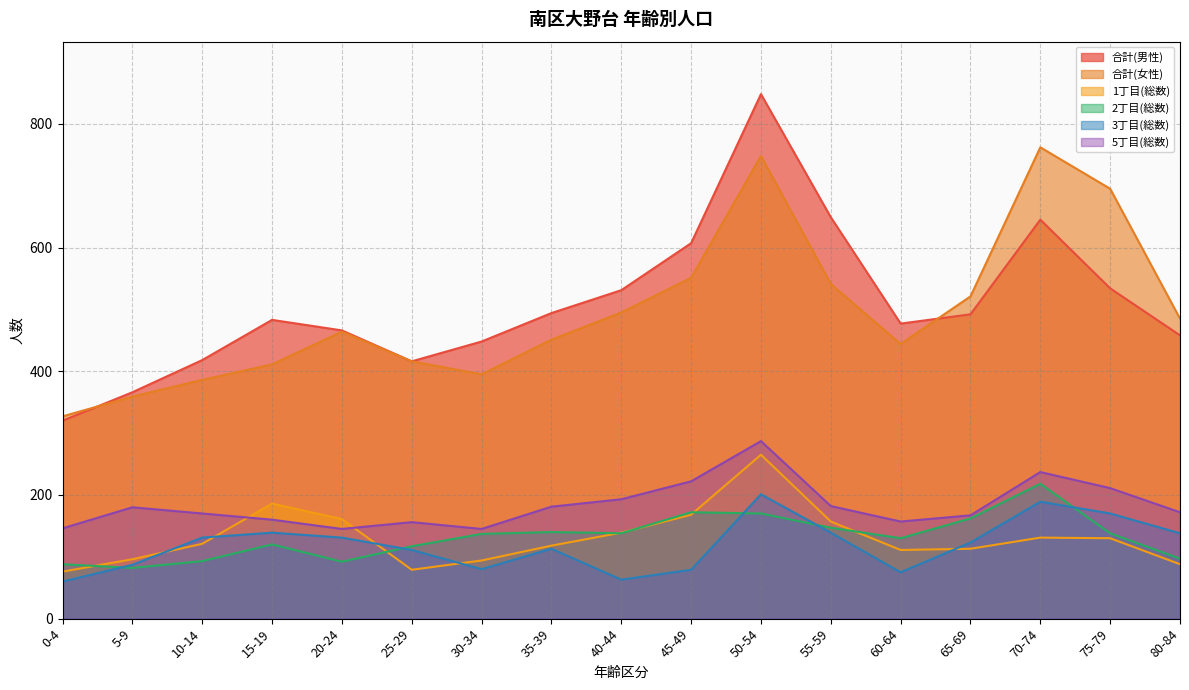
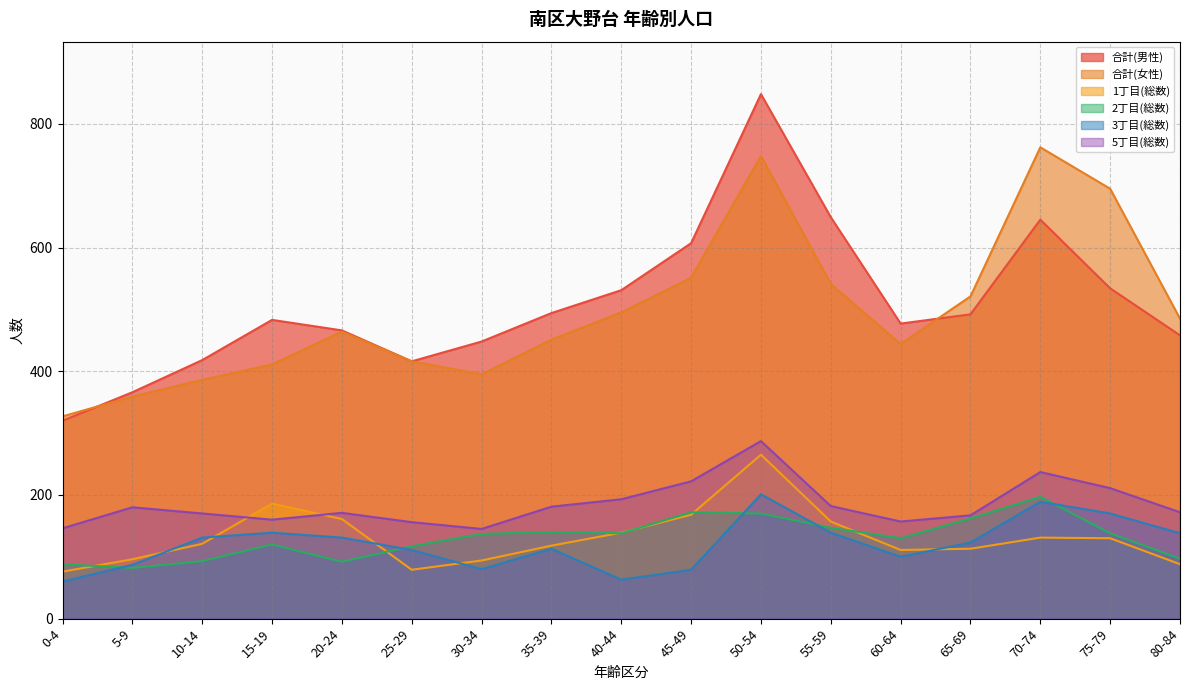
5丁目(総数), 20-24: 150 -> 170
3丁目(総数), 60-64: 80 -> 100
2丁目(総数), 70-74: 220 -> 200
